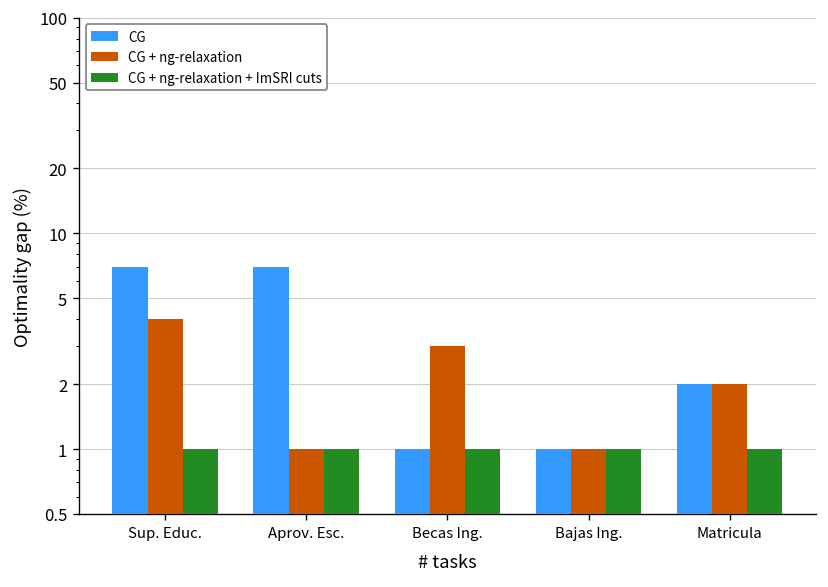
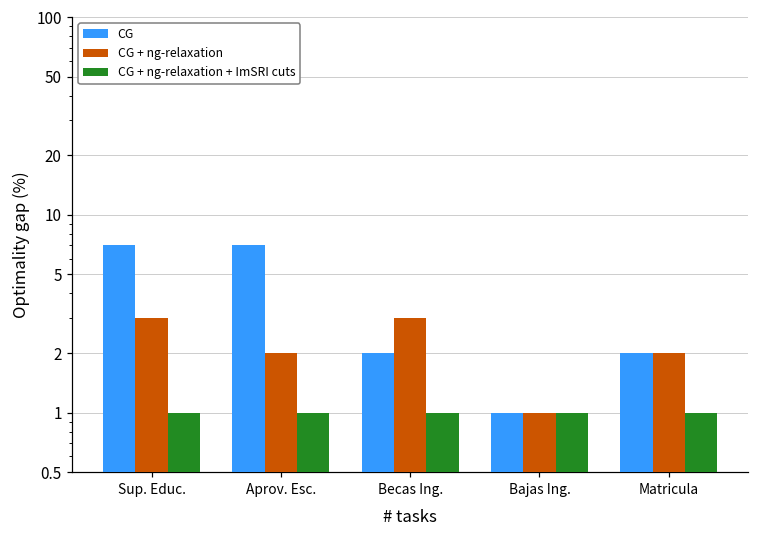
CG + ng-relaxation, Sup. Educ.: 4 -> 3
CG + ng-relaxation, Aprov. Esc.: 1 -> 2
CG, Becas Ing.: 1 -> 2
